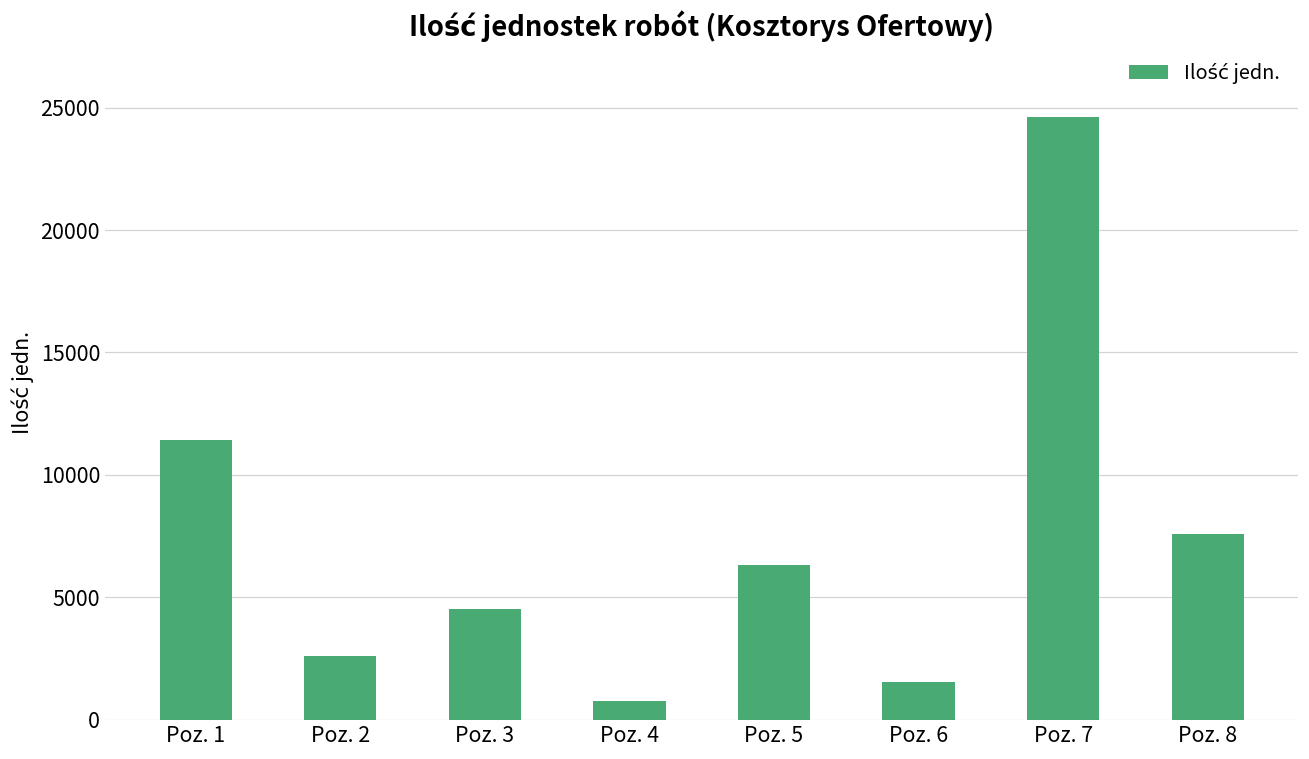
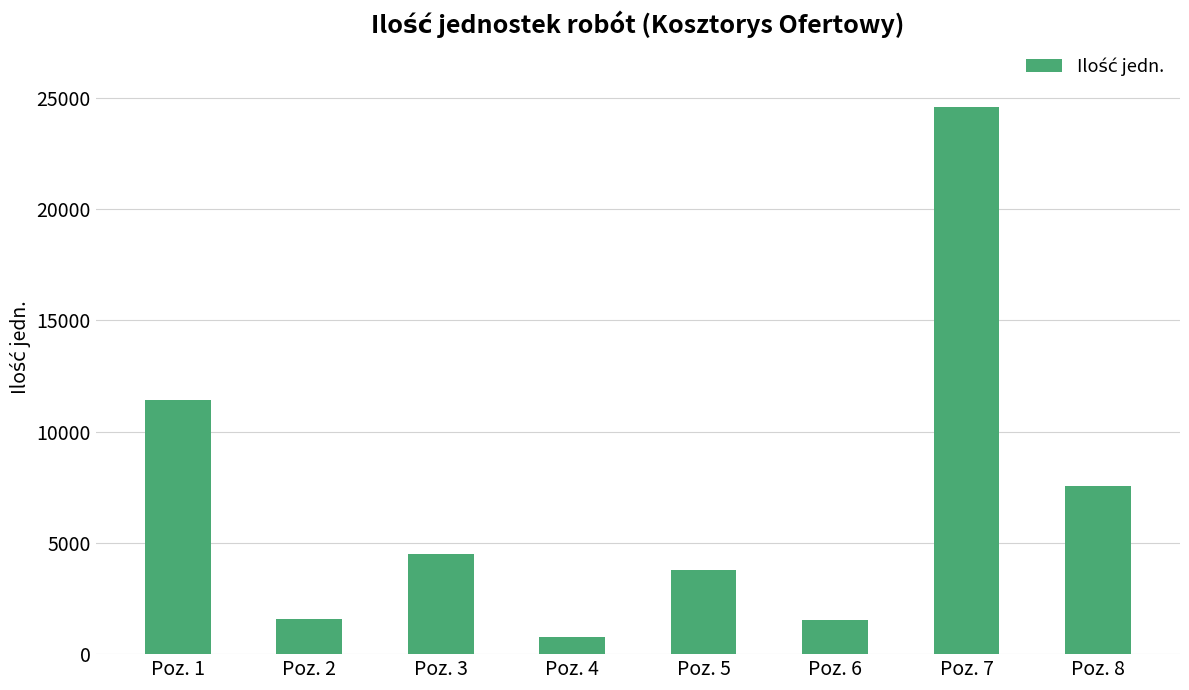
Poz. 2: 2600 -> 1600
Poz. 5: 6300 -> 3800
